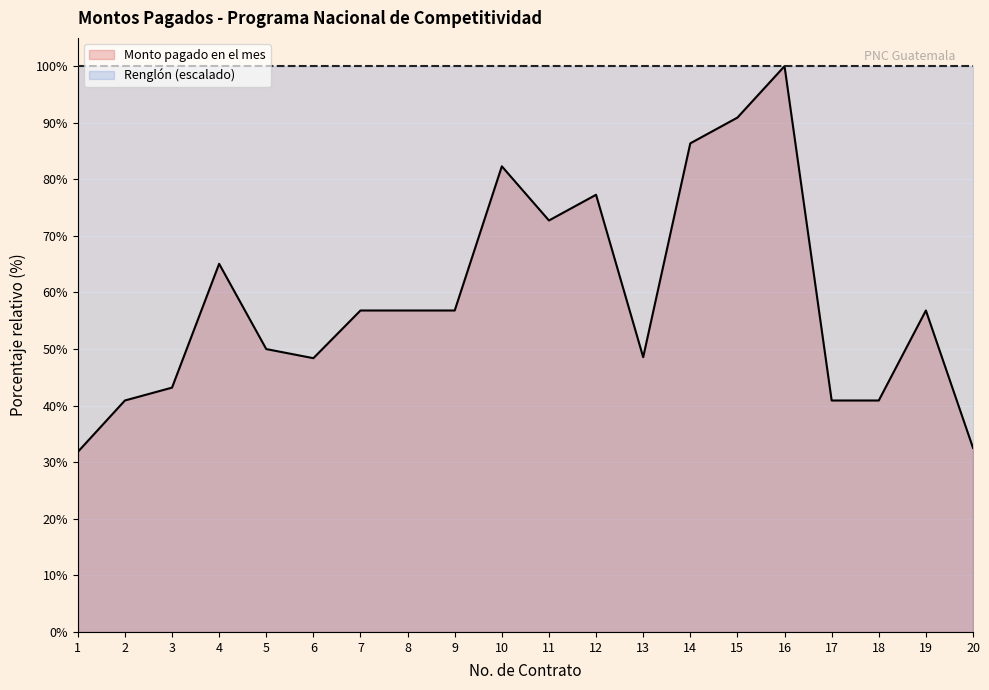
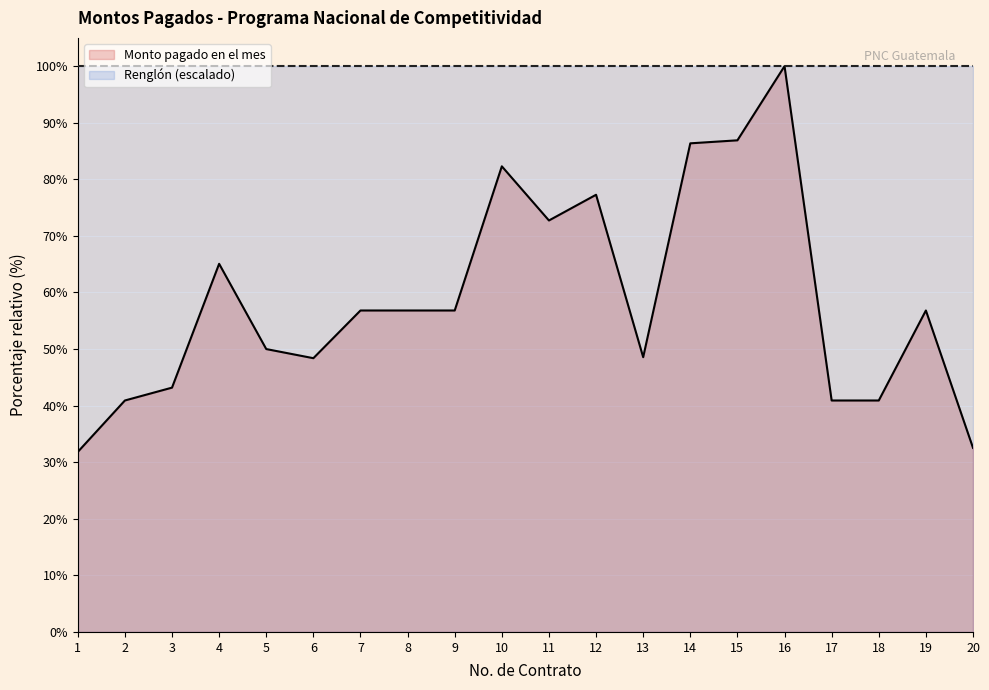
Monto pagado en el mes, 15: 91% -> 87%
